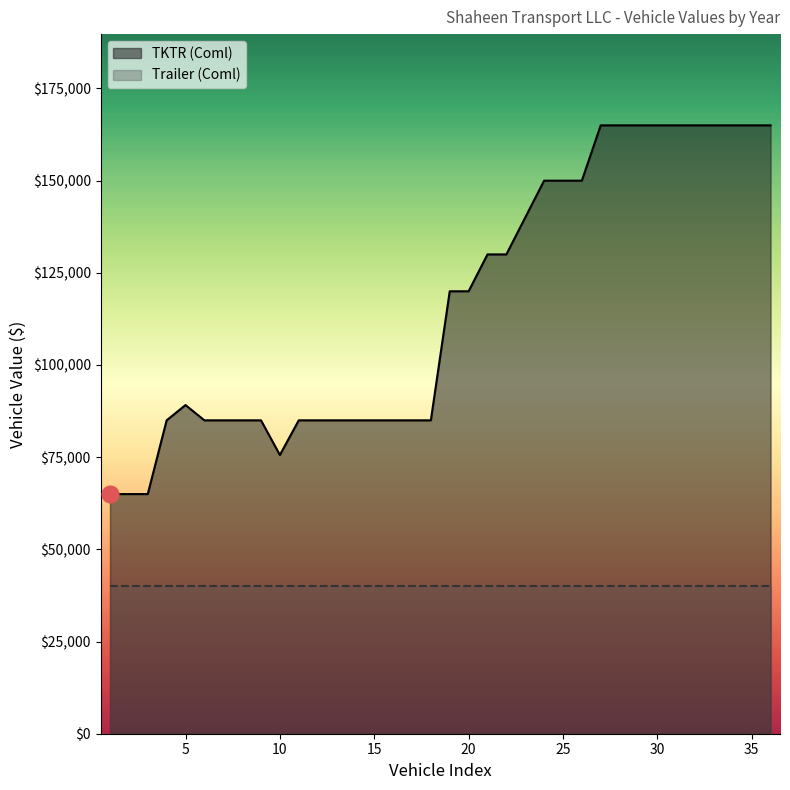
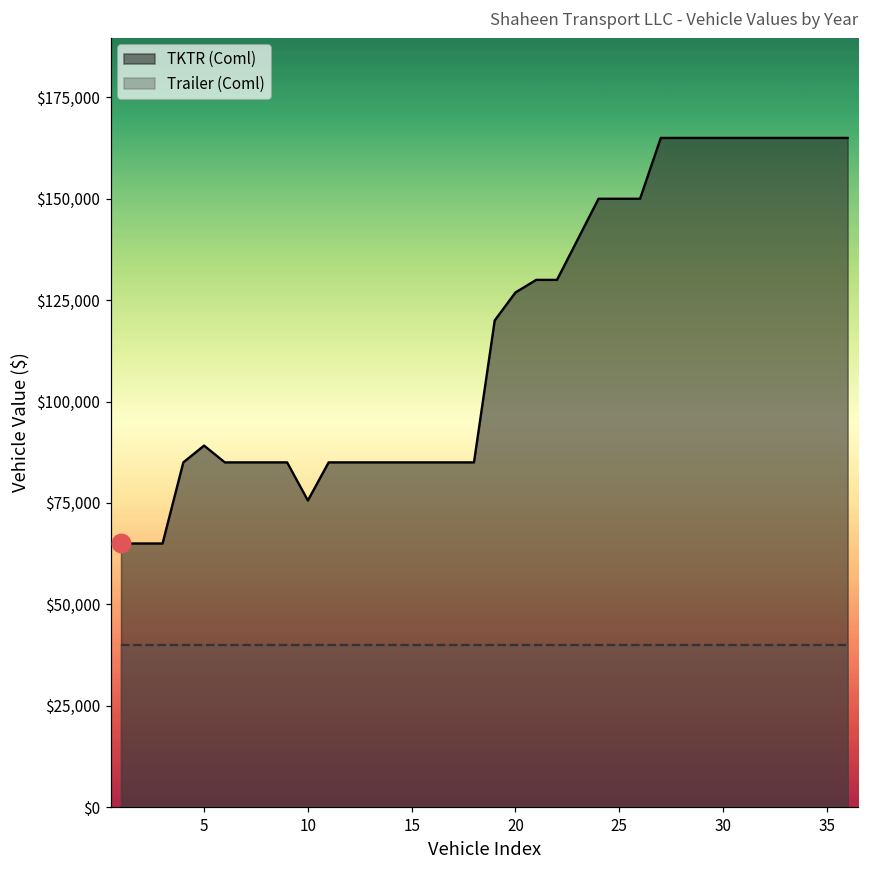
TKTR (Coml), 20: $120,000 -> $127,000
